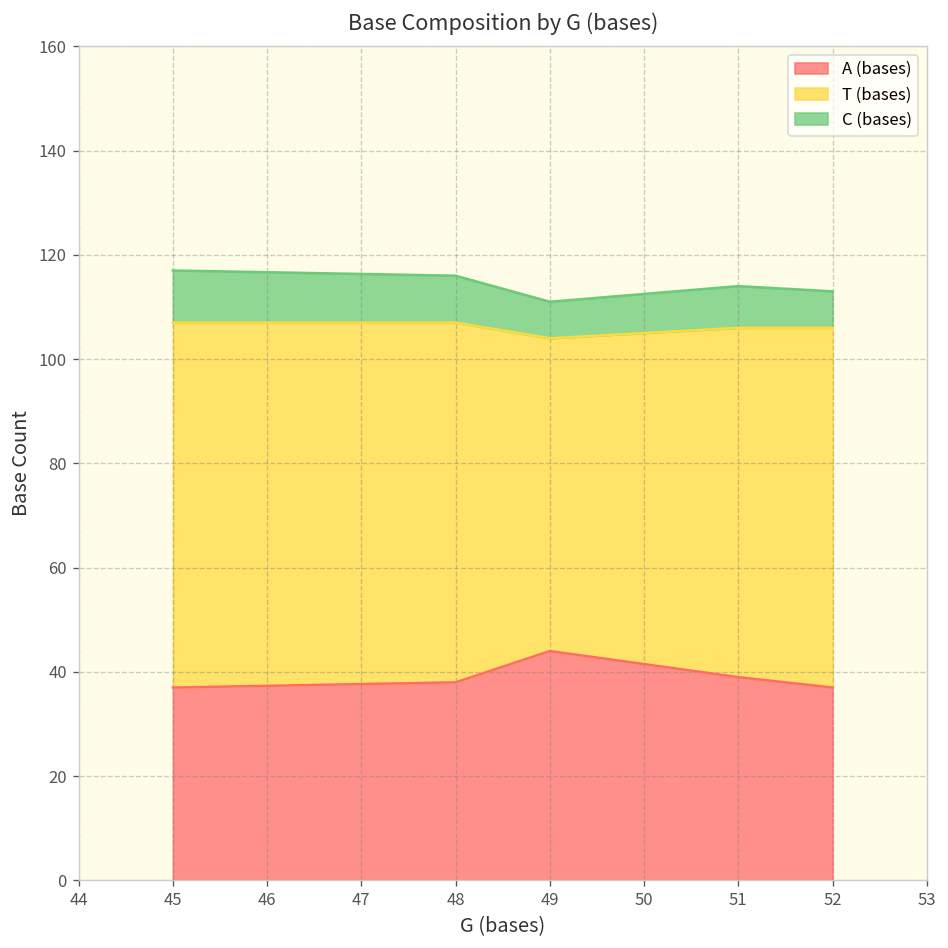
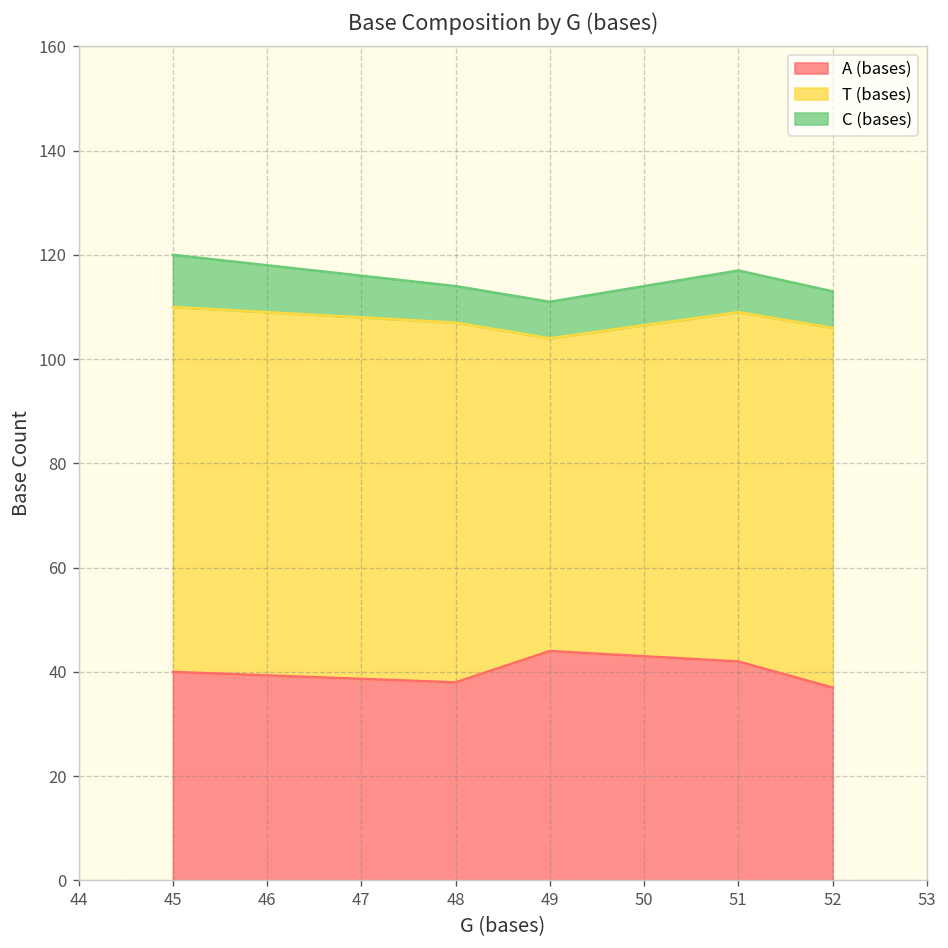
A (bases), 45: 37 -> 40
C (bases), 48: 9 -> 7
A (bases), 51: 39 -> 42
